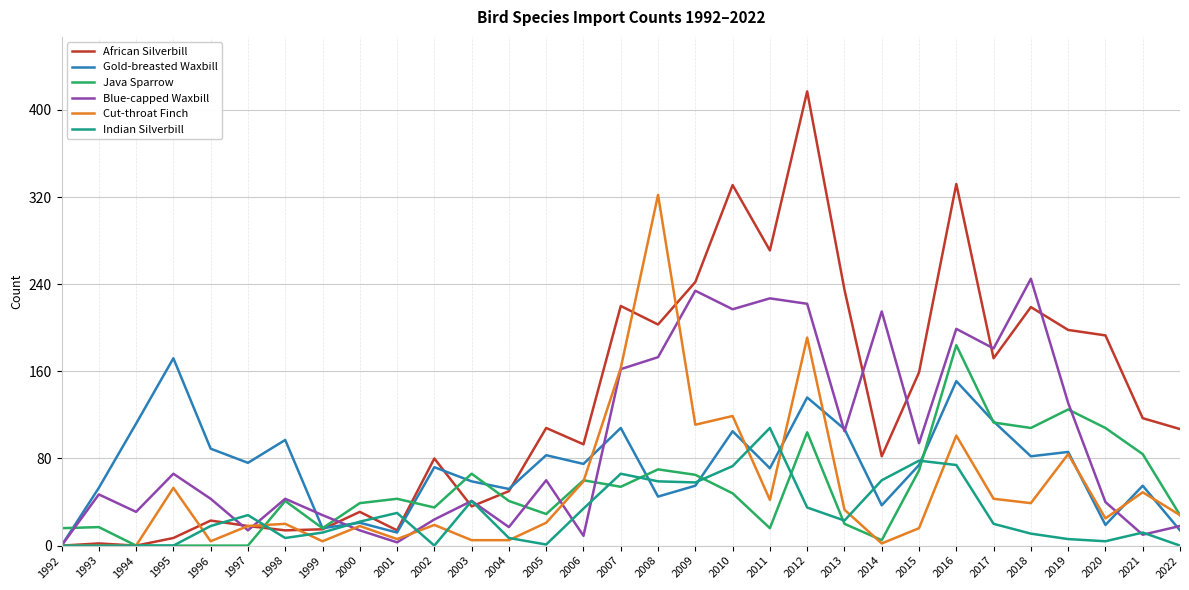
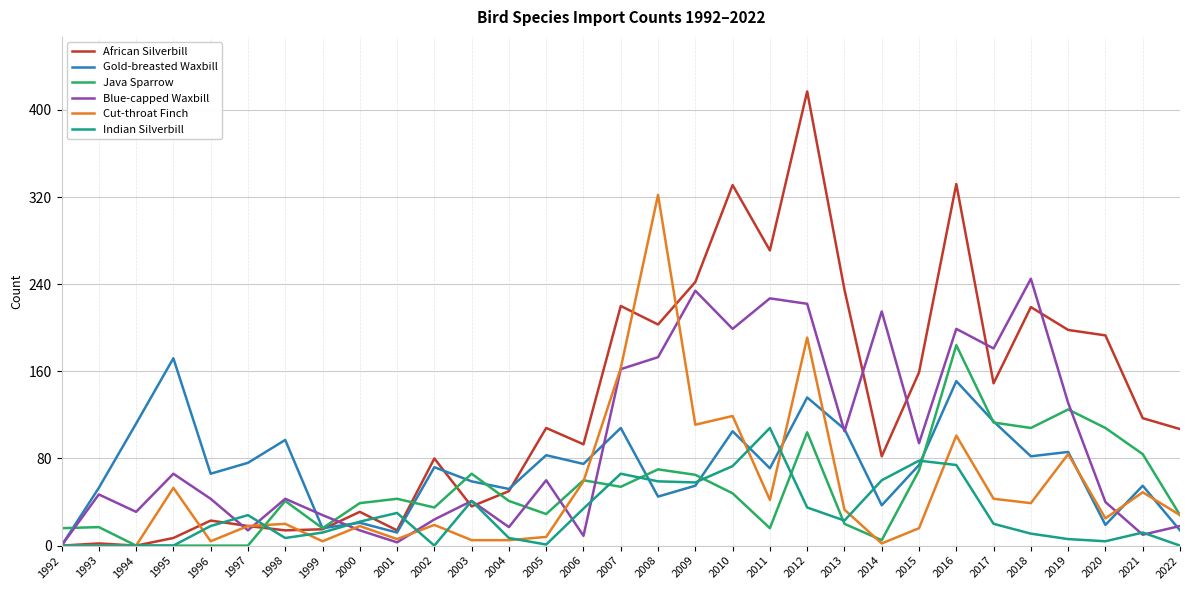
Gold-breasted Waxbill, 1996: 89 -> 66
Cut-throat Finch, 2005: 21 -> 8
Blue-capped Waxbill, 2010: 217 -> 199
African Silverbill, 2017: 172 -> 149
